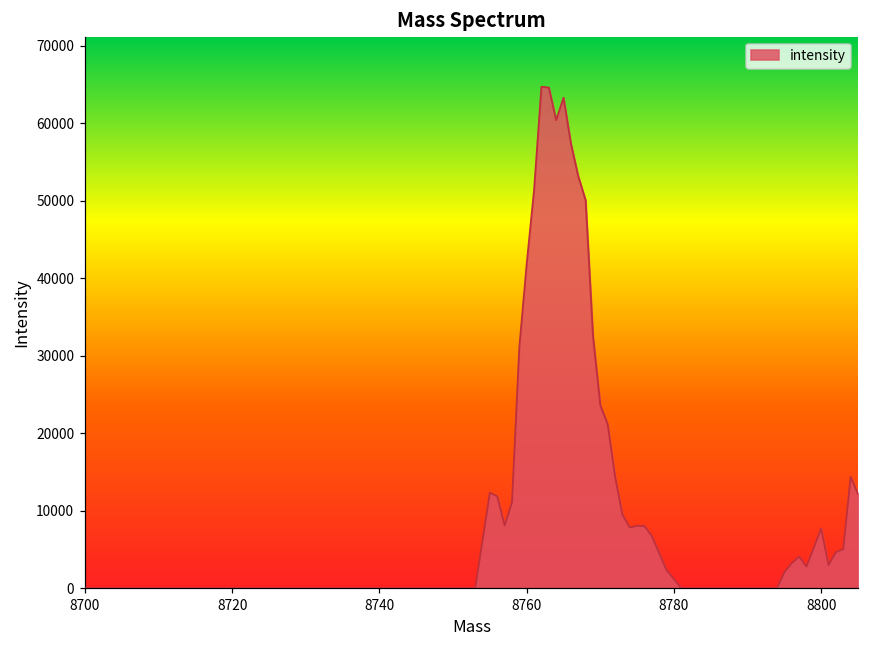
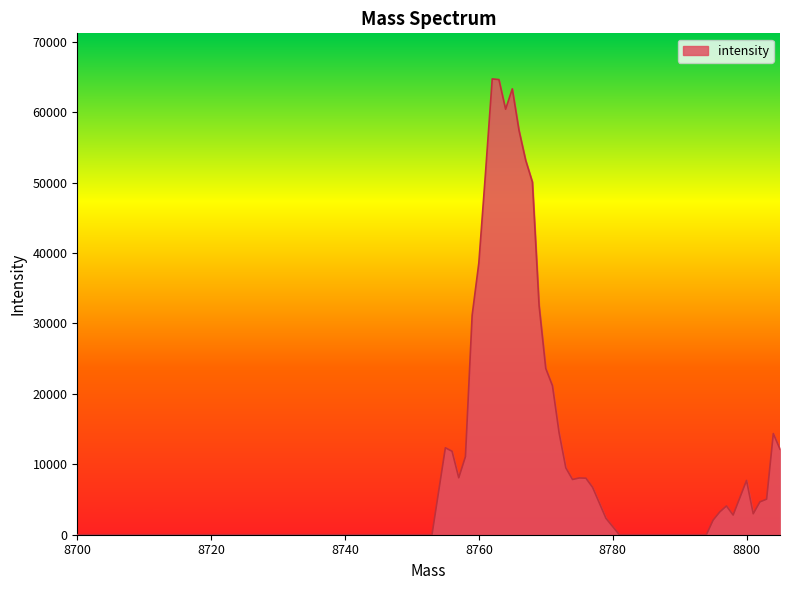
8760: 42000 -> 39000
